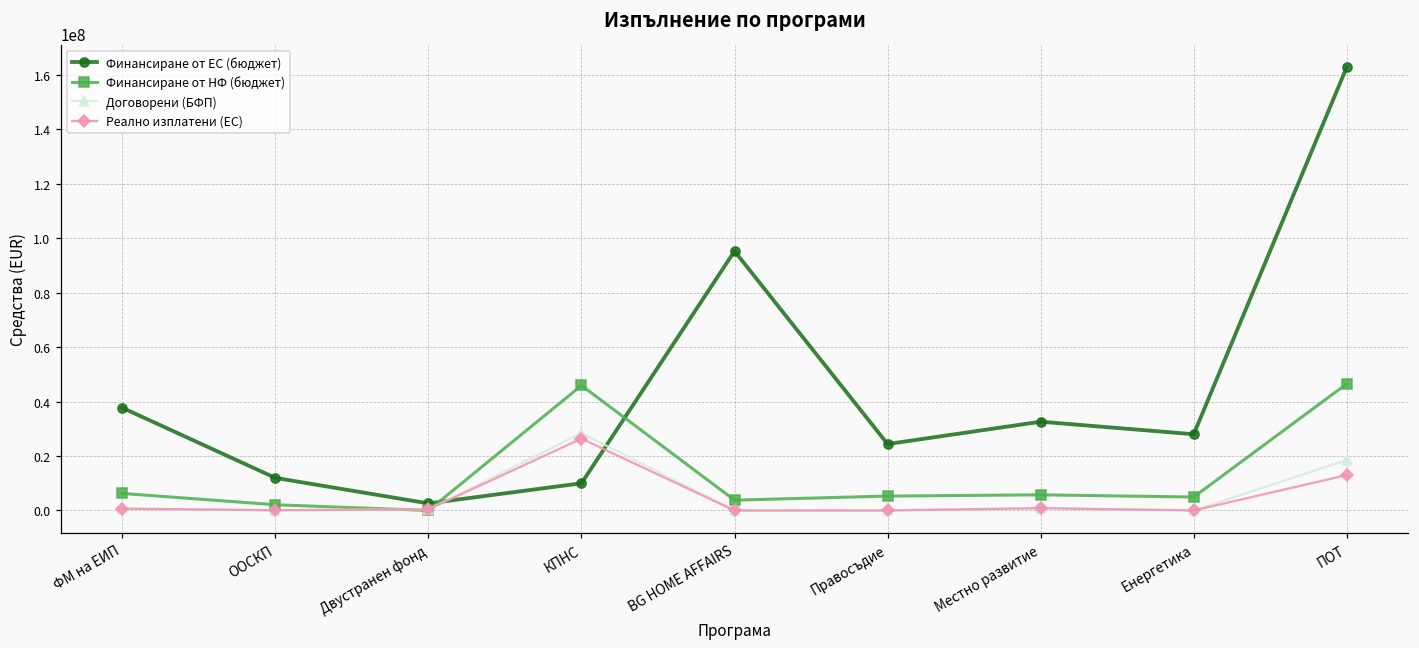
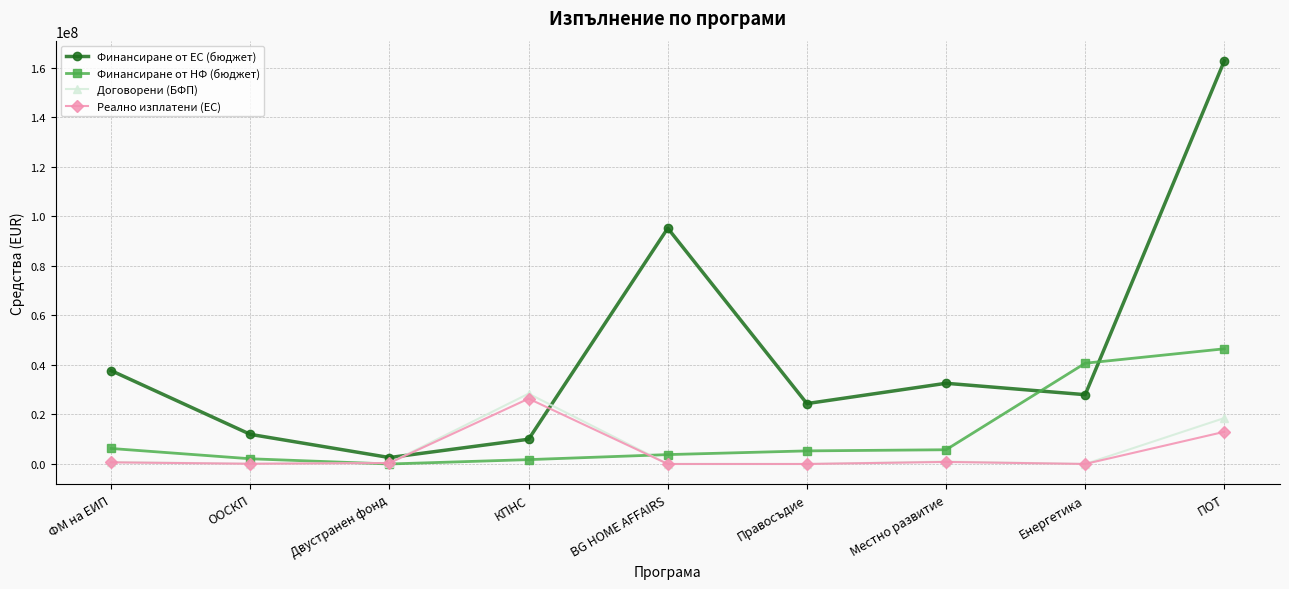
Финансиране от НФ (бюджет), КПНС: 46000000 -> 2000000
Финансиране от НФ (бюджет), Енергетика: 5000000 -> 41000000
